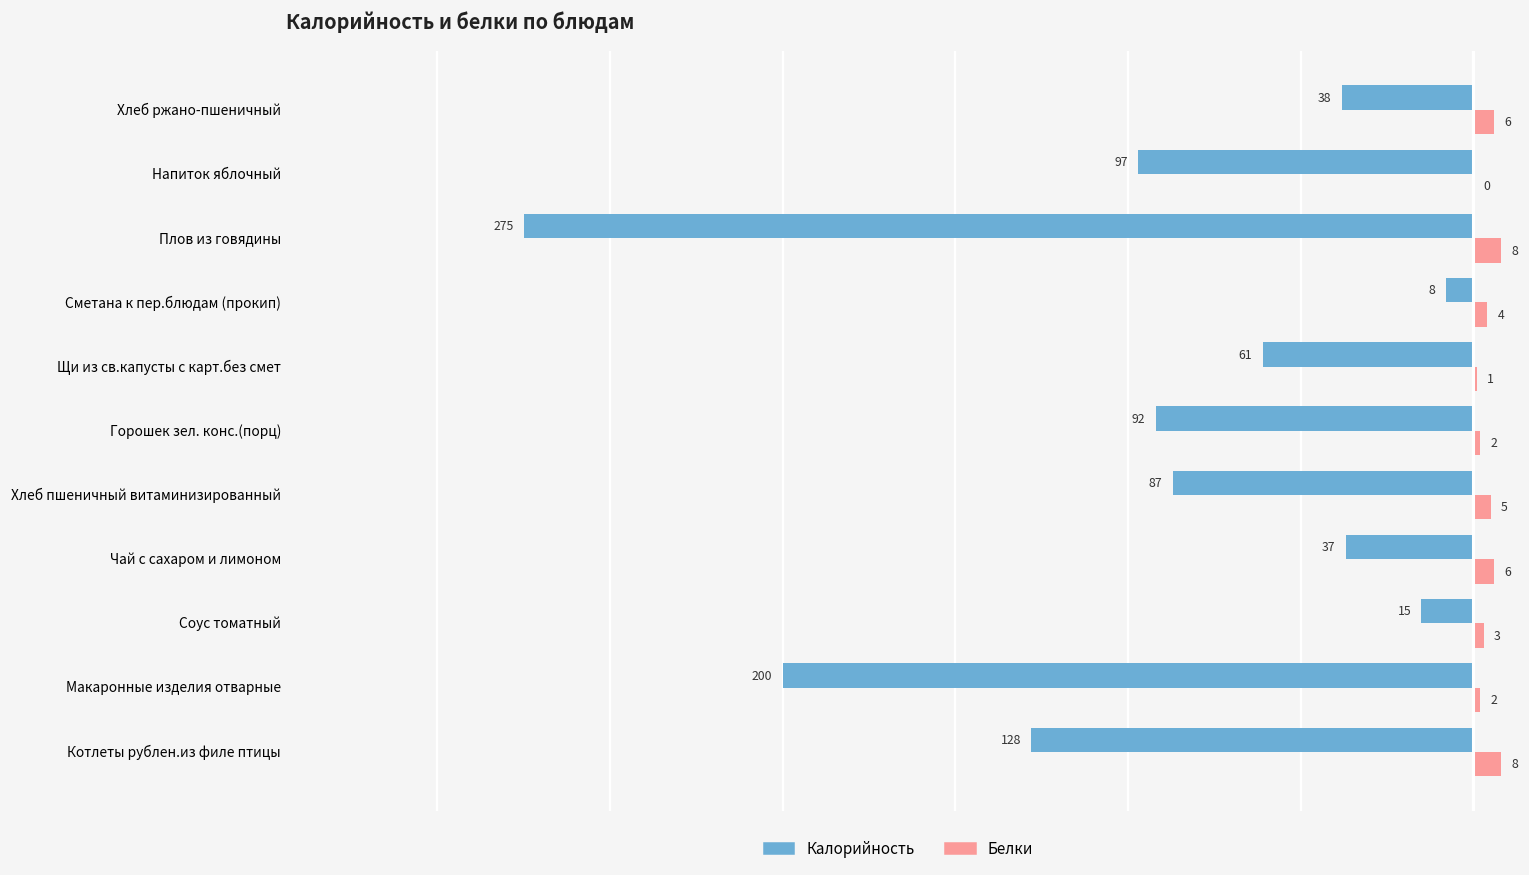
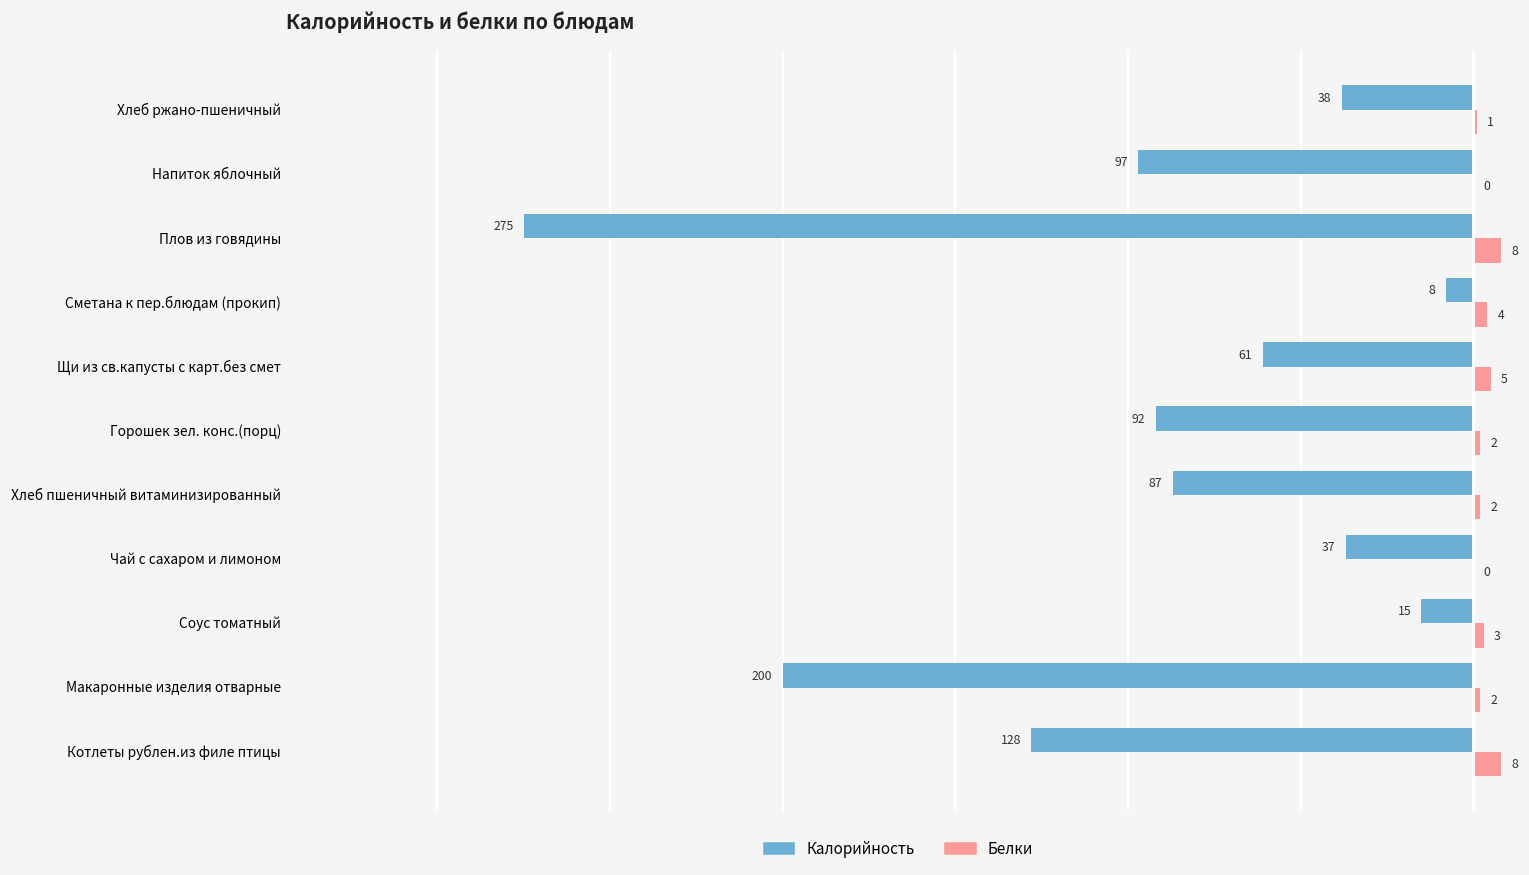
Белки, Хлеб ржано-пшеничный: 6 -> 1
Белки, Щи из св.капусты с карт.без смет: 1 -> 5
Белки, Хлеб пшеничный витаминизированный: 5 -> 2
Белки, Чай с сахаром и лимоном: 6 -> 0
